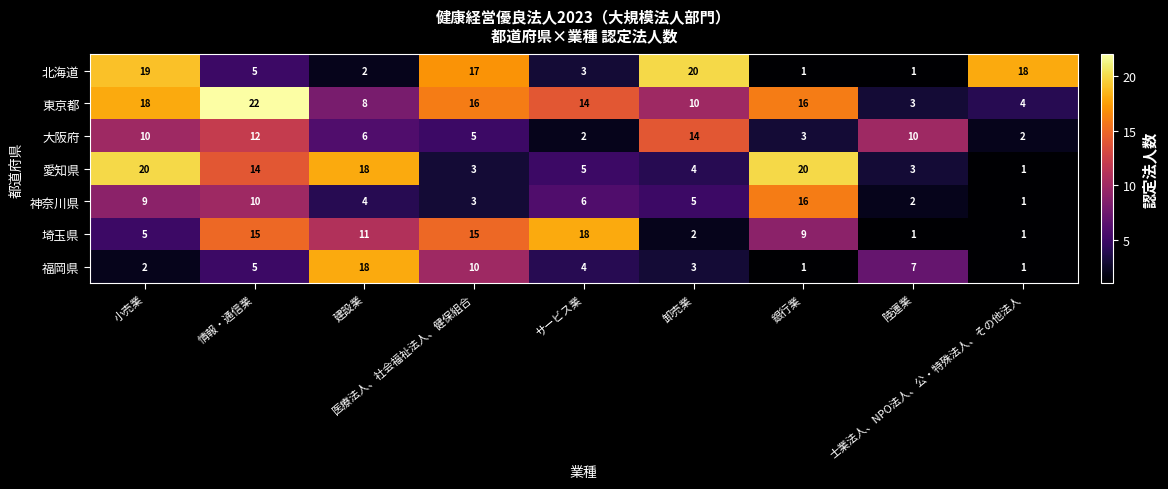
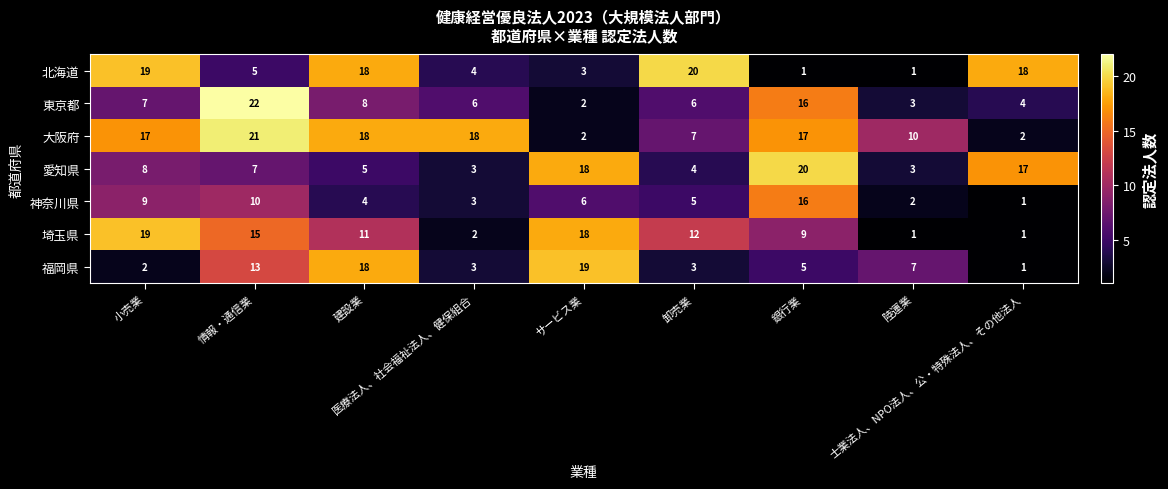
北海道, 建設業: 2 -> 18
北海道, 医療法人、社会福祉法人、健保組合: 17 -> 4
東京都, 小売業: 18 -> 7
東京都, 医療法人、社会福祉法人、健保組合: 16 -> 6
東京都, サービス業: 14 -> 2
東京都, 卸売業: 10 -> 6
大阪府, 小売業: 10 -> 17
大阪府, 情報・通信業: 12 -> 21
大阪府, 建設業: 6 -> 18
大阪府, 医療法人、社会福祉法人、健保組合: 5 -> 18
大阪府, 卸売業: 14 -> 7
大阪府, 銀行業: 3 -> 17
愛知県, 小売業: 20 -> 8
愛知県, 情報・通信業: 14 -> 7
愛知県, 建設業: 18 -> 5
愛知県, サービス業: 5 -> 18
愛知県, 士業法人、NPO法人、公・特殊法人、その他法人: 1 -> 17
埼玉県, 小売業: 5 -> 19
埼玉県, 医療法人、社会福祉法人、健保組合: 15 -> 2
埼玉県, 卸売業: 2 -> 12
福岡県, 情報・通信業: 5 -> 13
福岡県, 医療法人、社会福祉法人、健保組合: 10 -> 3
福岡県, サービス業: 4 -> 19
福岡県, 銀行業: 1 -> 5
